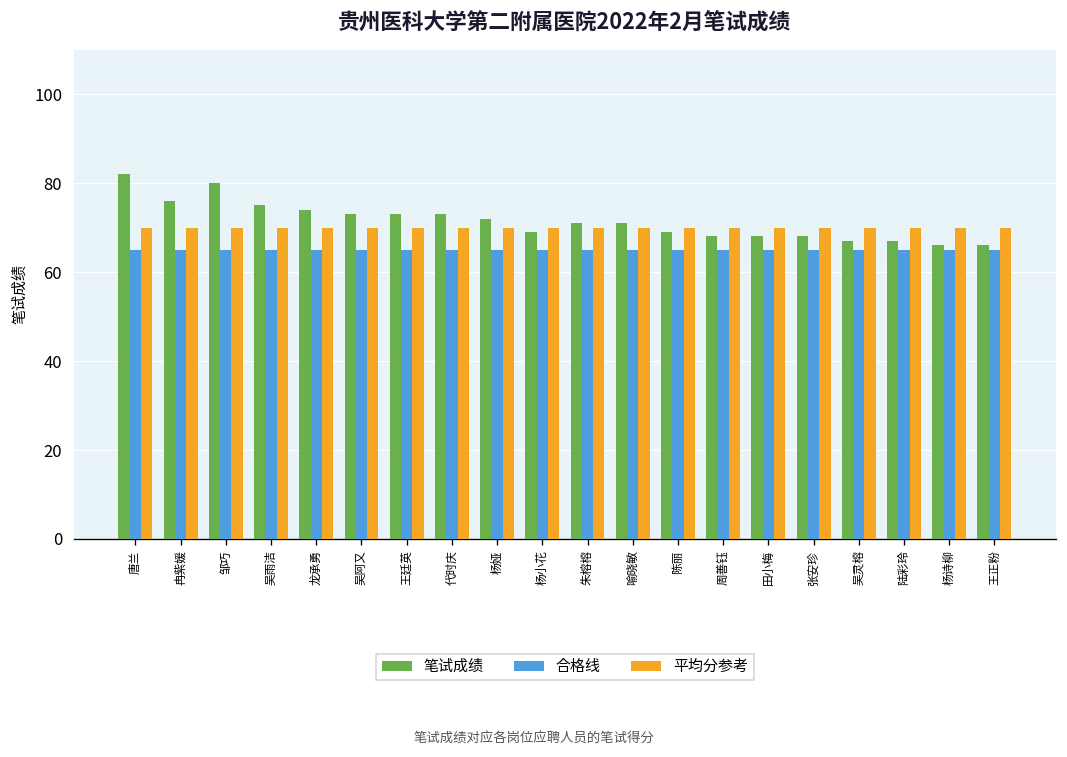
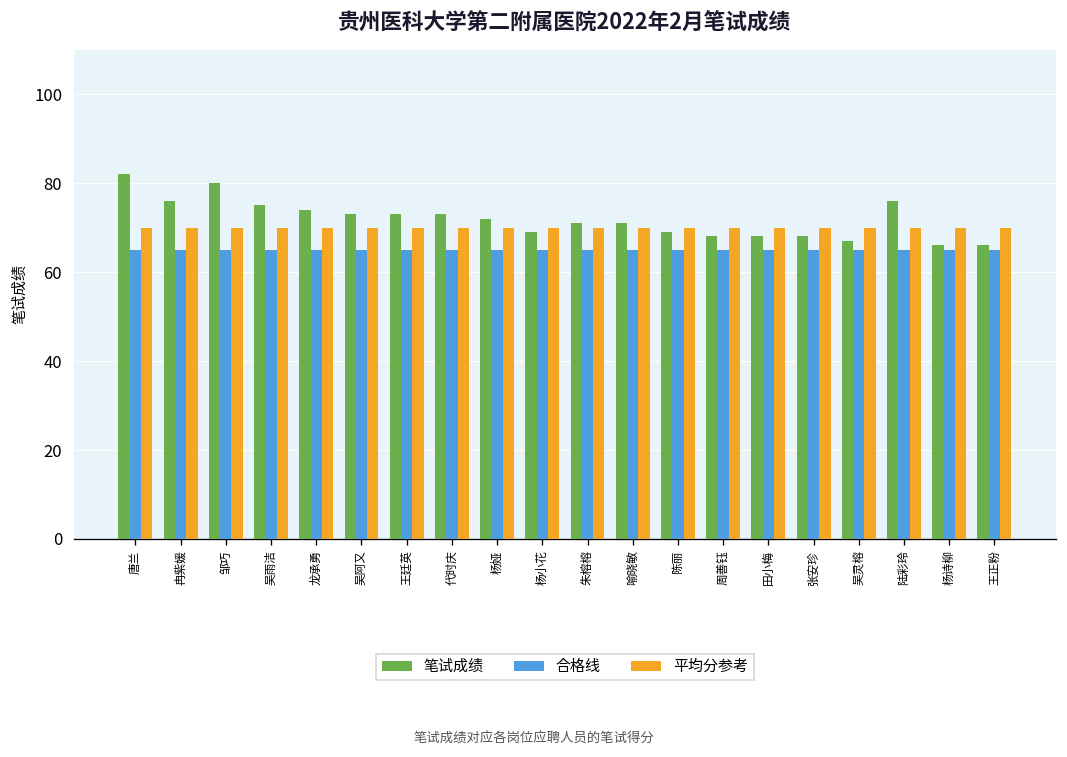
笔试成绩, 陆彩玲: 67 -> 76
